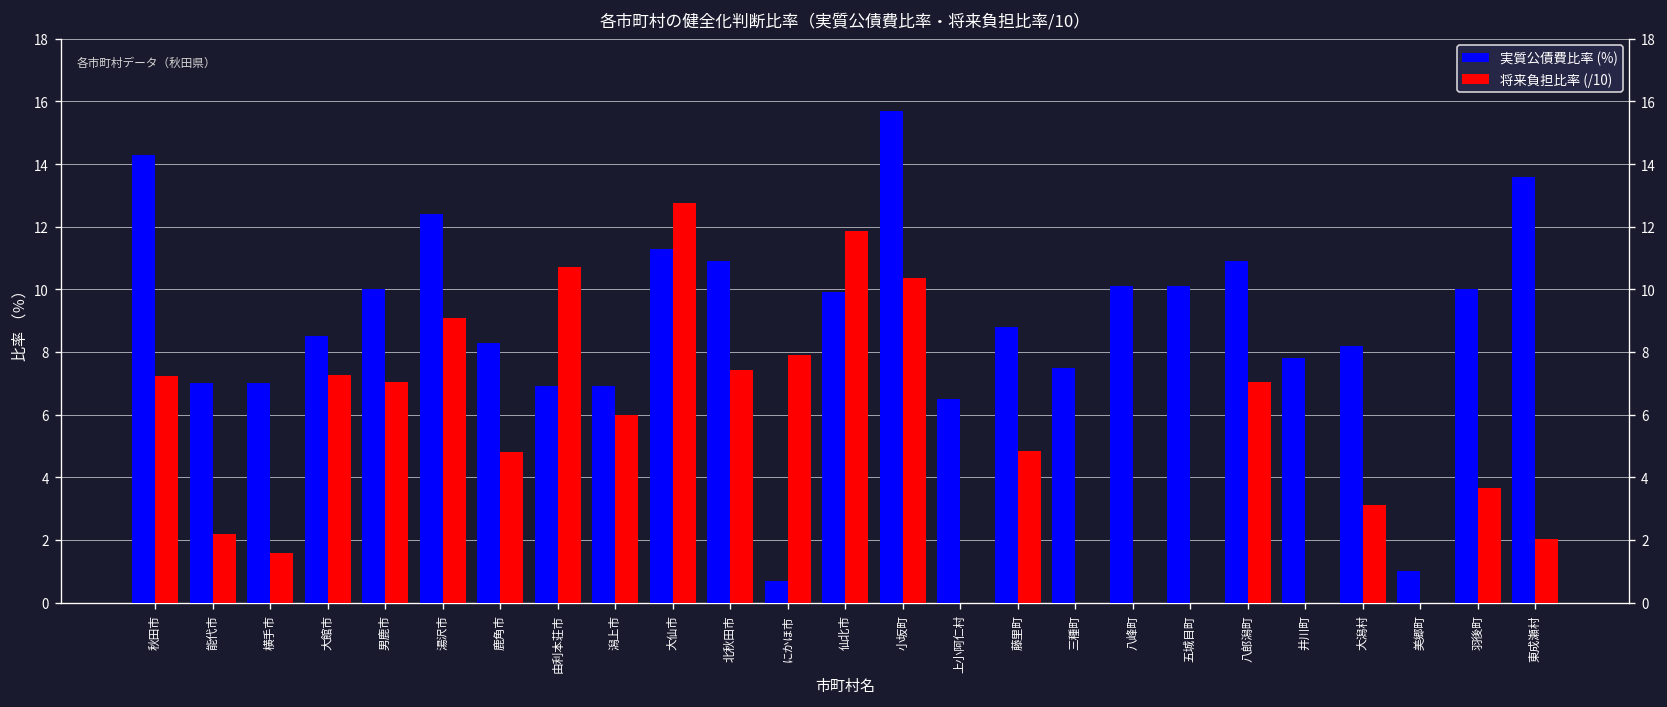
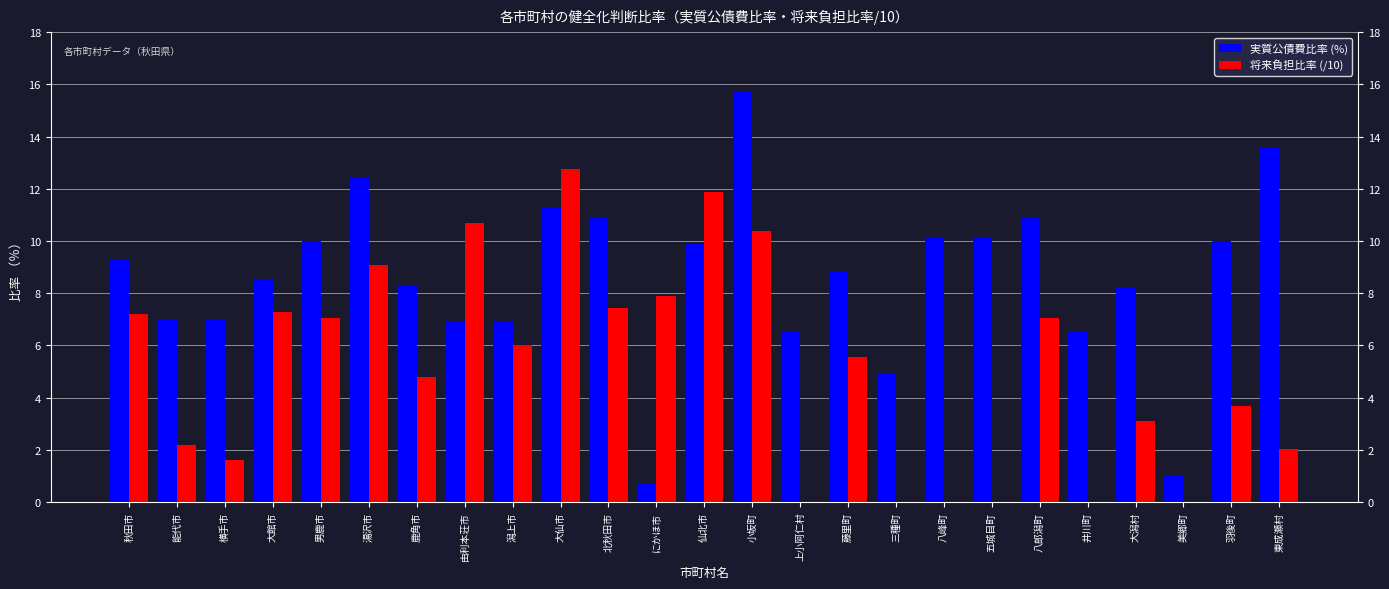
実質公債費比率 (%), 秋田市: 14.3 -> 9.3
将来負担比率 (/10), 藤里町: 4.8 -> 5.5
実質公債費比率 (%), 三種町: 7.5 -> 4.9
実質公債費比率 (%), 井川町: 7.8 -> 6.5
